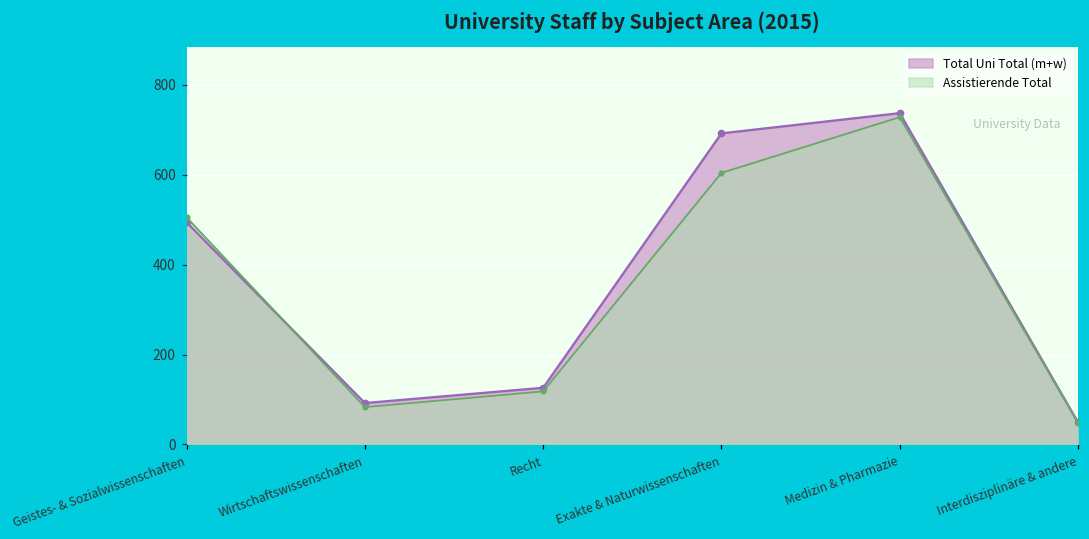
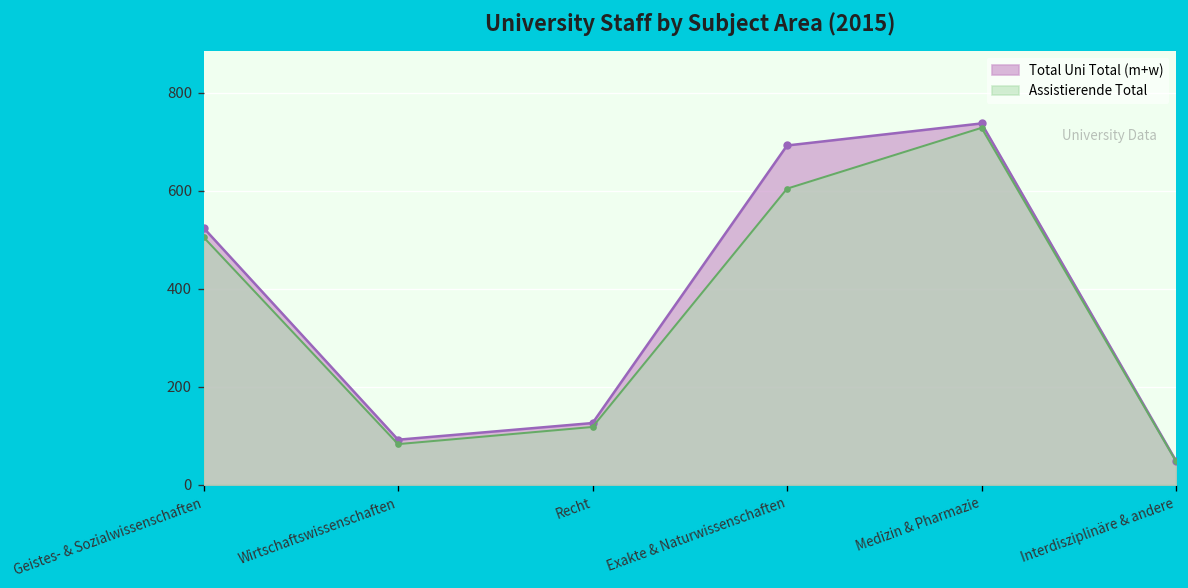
Total Uni Total (m+w), Geistes- & Sozialwissenschaften: 490 -> 520
